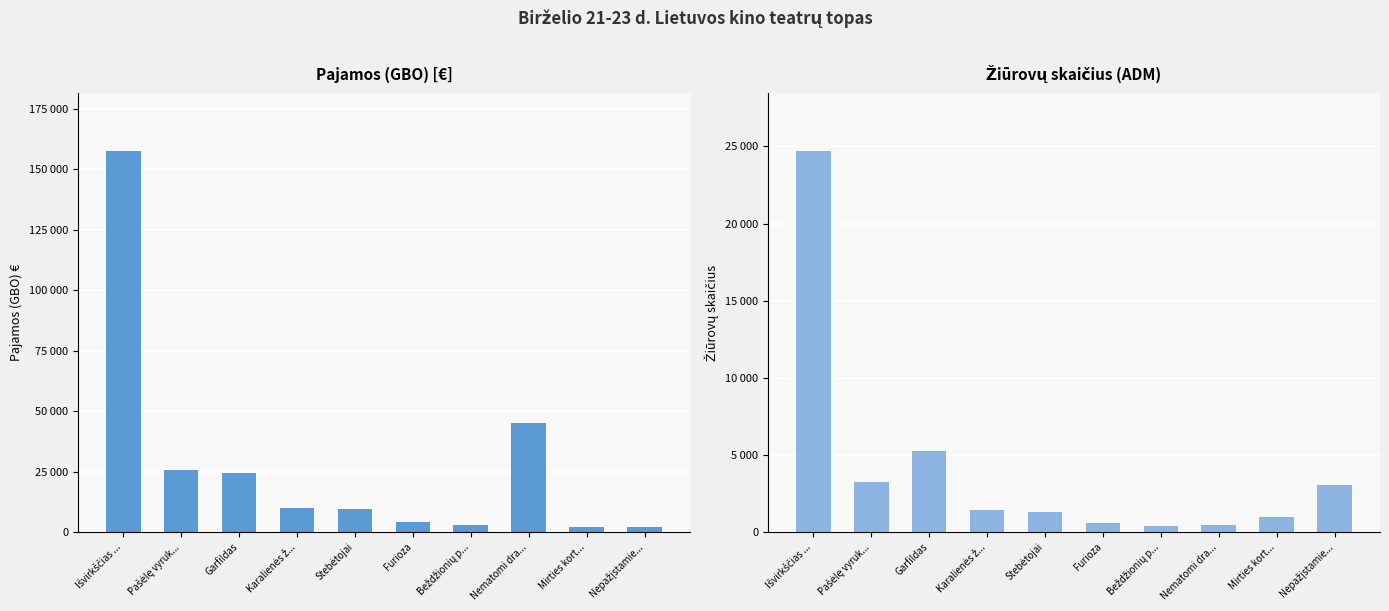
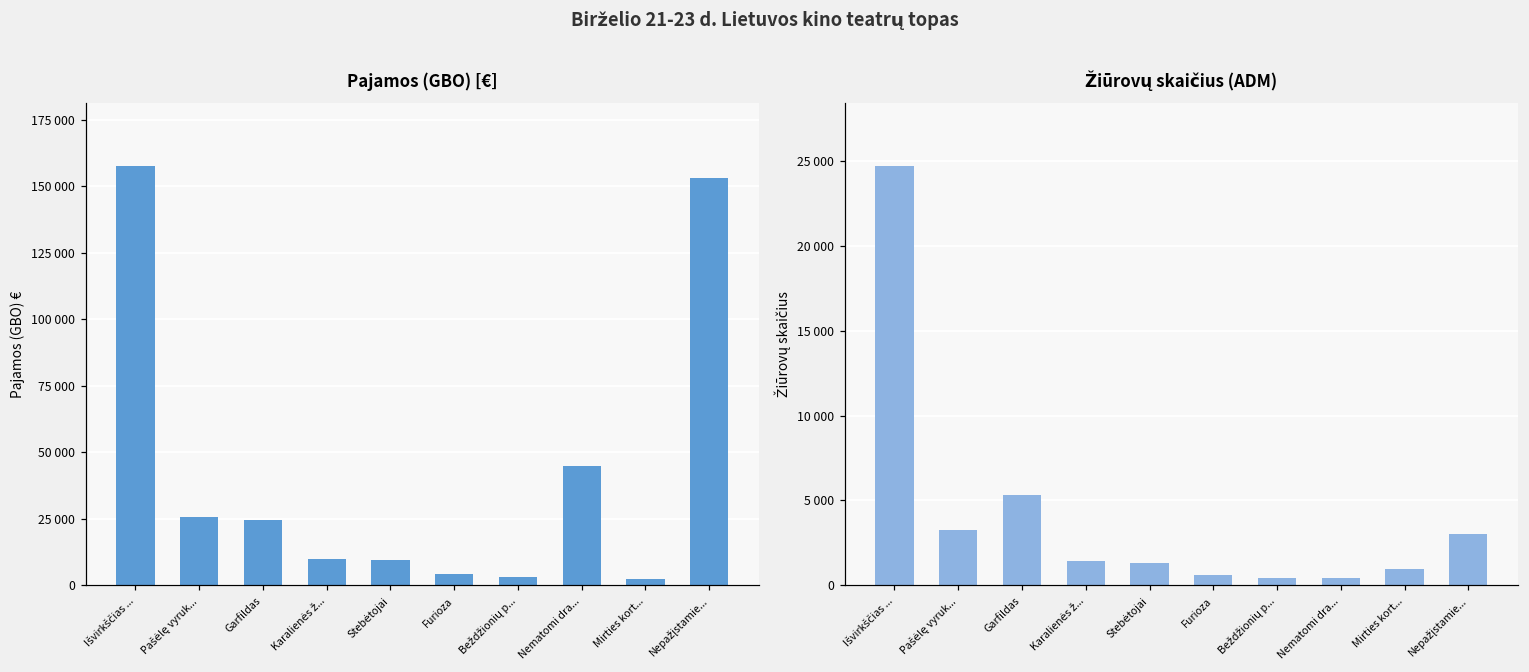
Pajamos (GBO) [€], Nepažįstamie...: 2000 -> 153000
